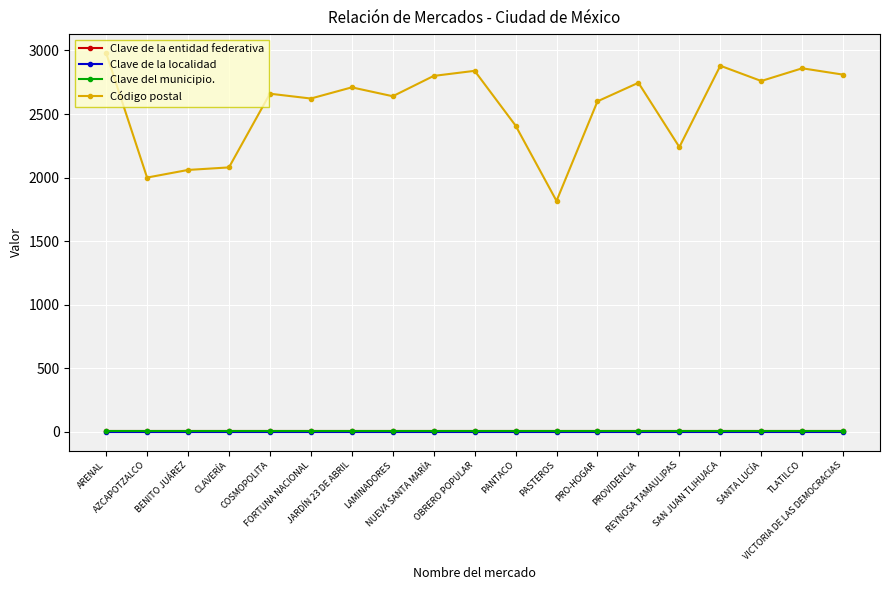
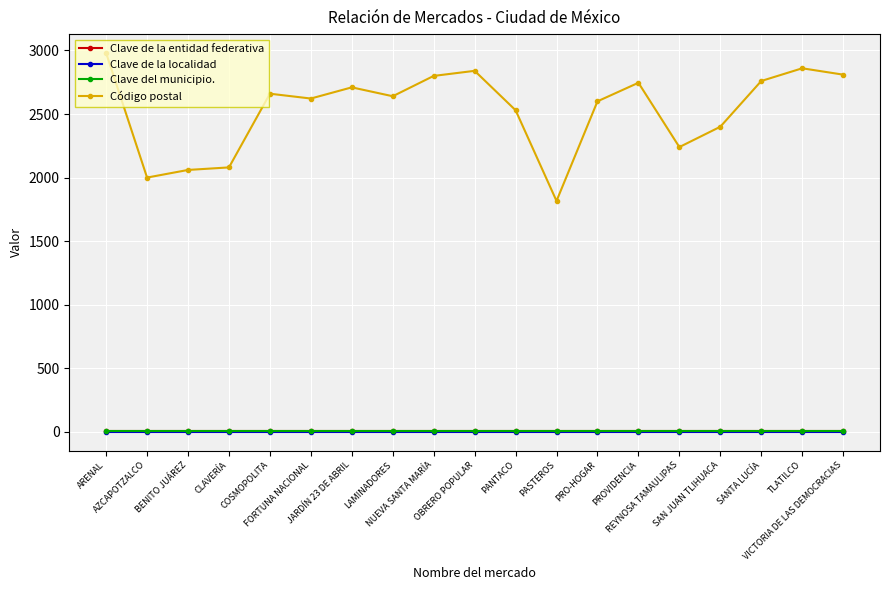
Código postal, PANTACO: 2410 -> 2530
Código postal, SAN JUAN TLIHUACA: 2880 -> 2400
